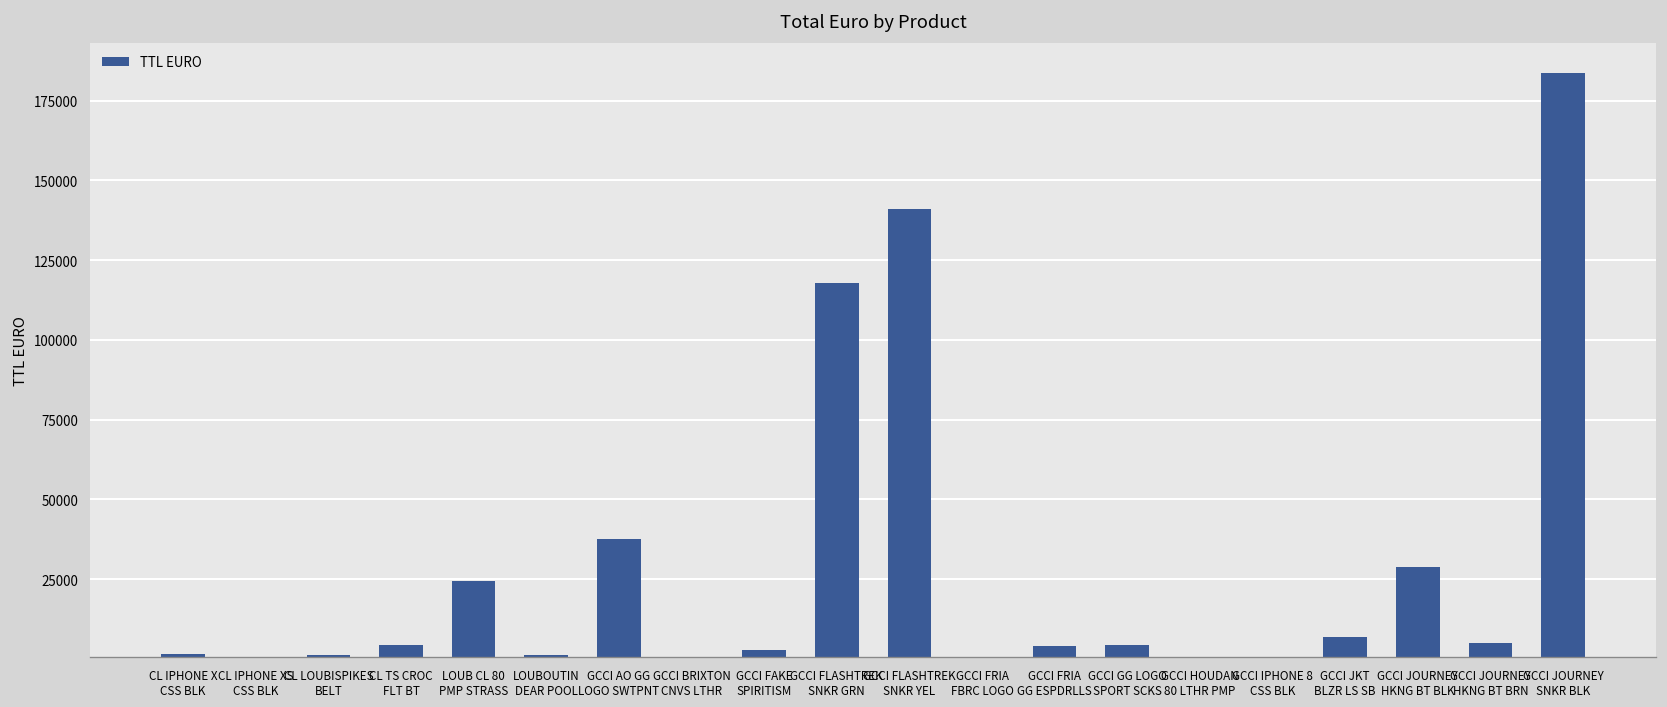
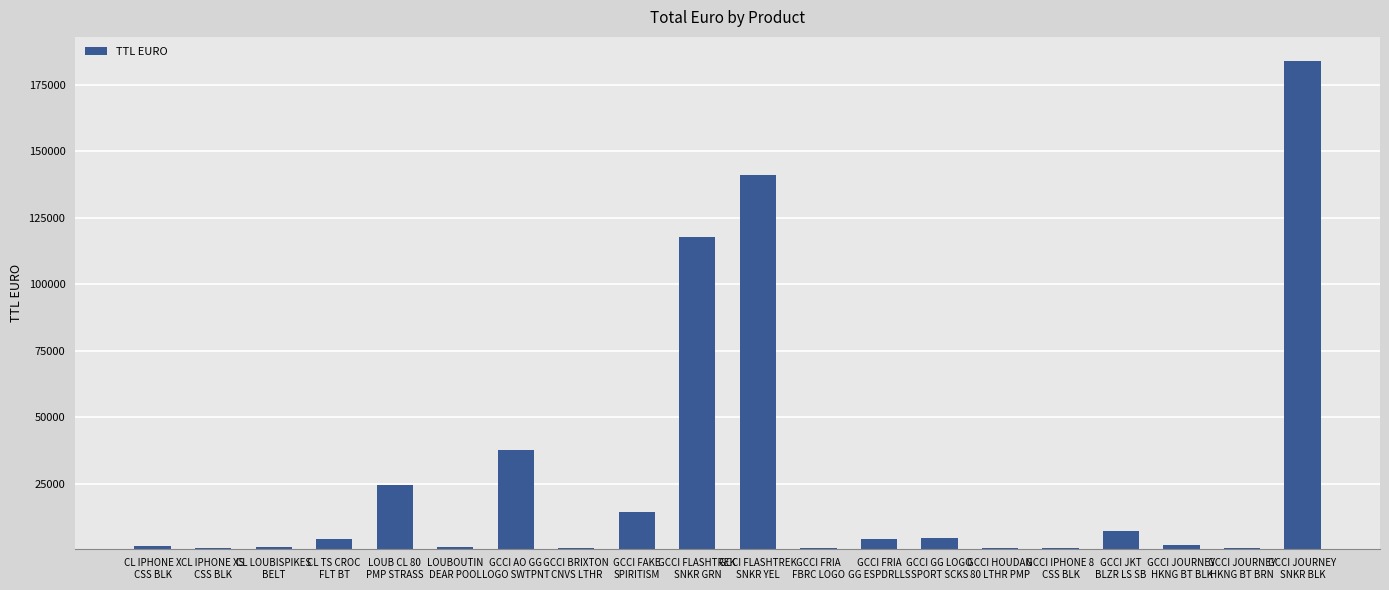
GCCI FAKE SPIRITISM: 3000 -> 14000
GCCI JOURNEY HKNG BT BLK: 29000 -> 2000
GCCI JOURNEY HKNG BT BRN: 5000 -> 1000
